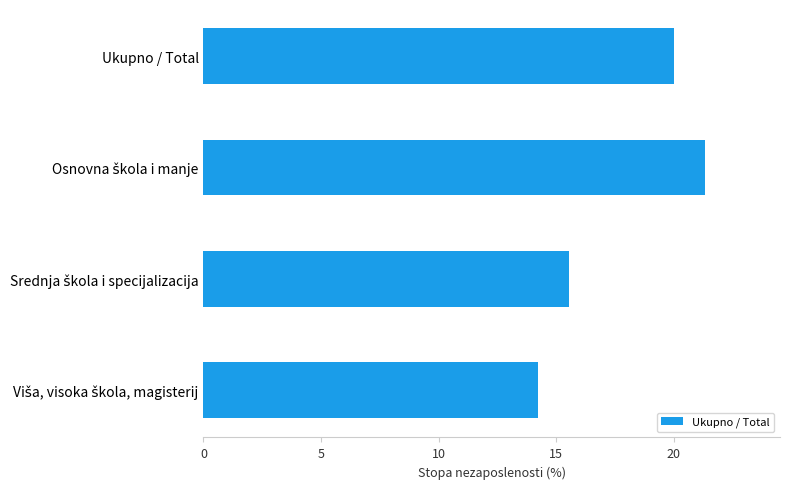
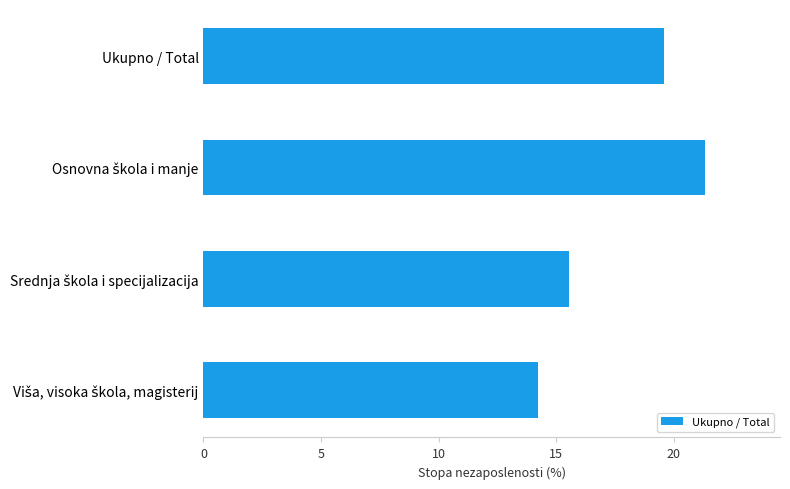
Ukupno / Total: 20.0 -> 19.6
